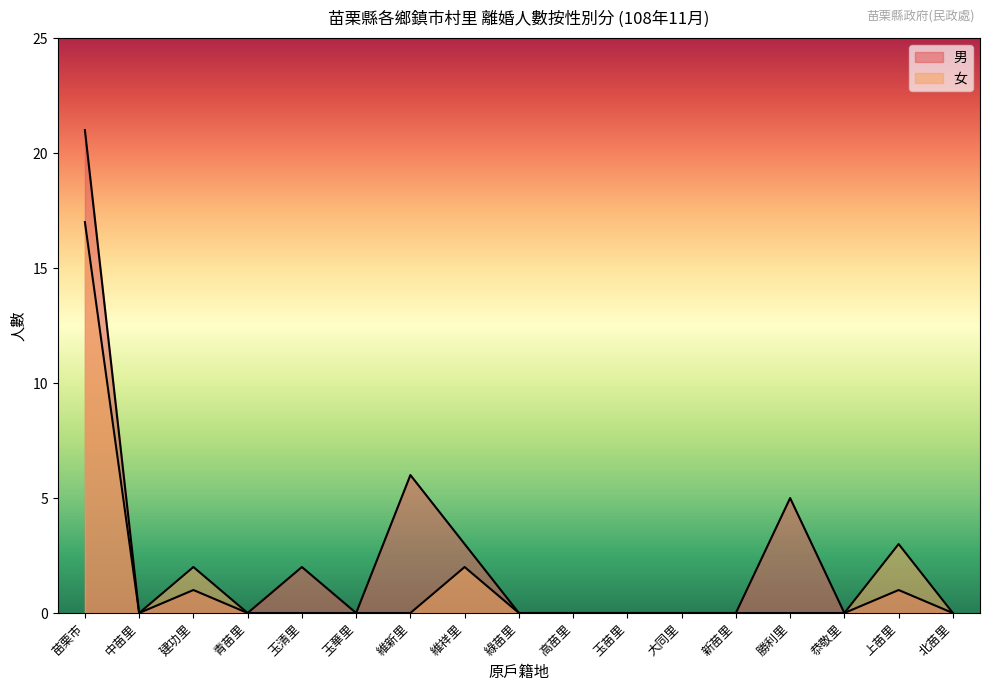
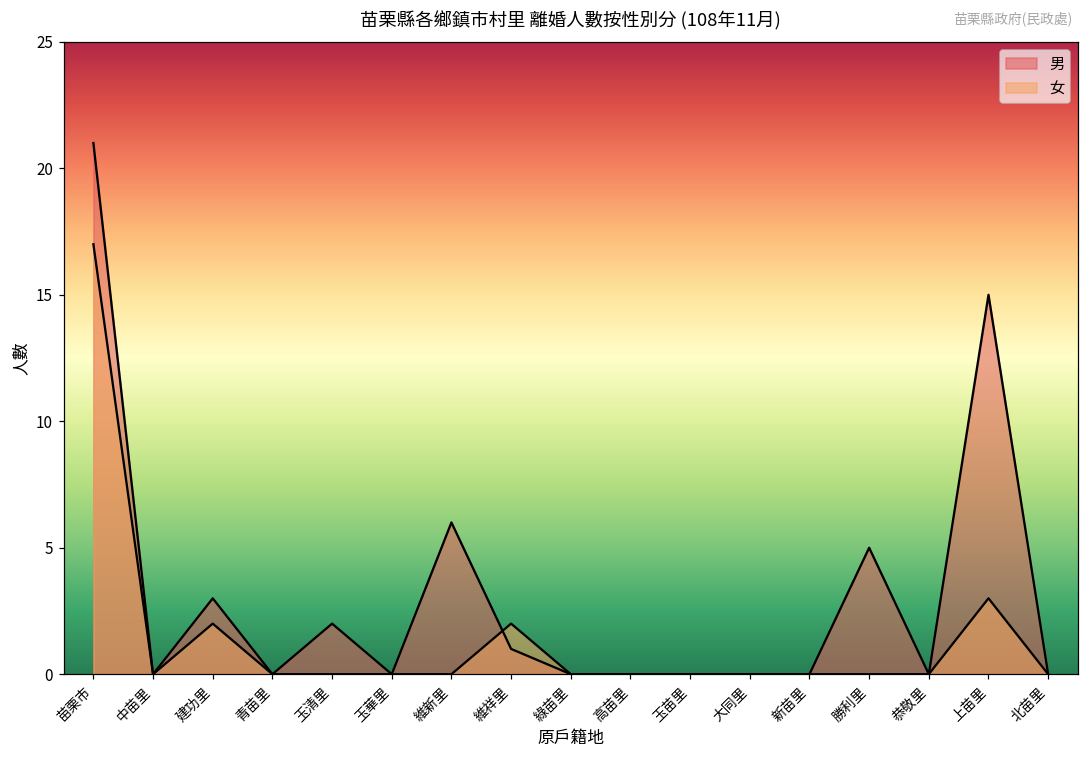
男, 建功里: 1 -> 3
男, 維祥里: 3 -> 1
男, 上苗里: 1 -> 15
